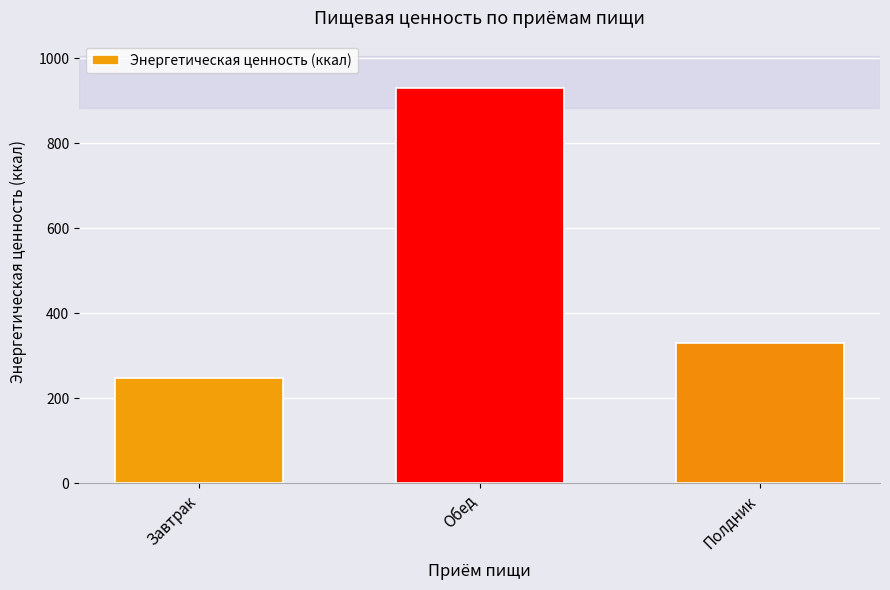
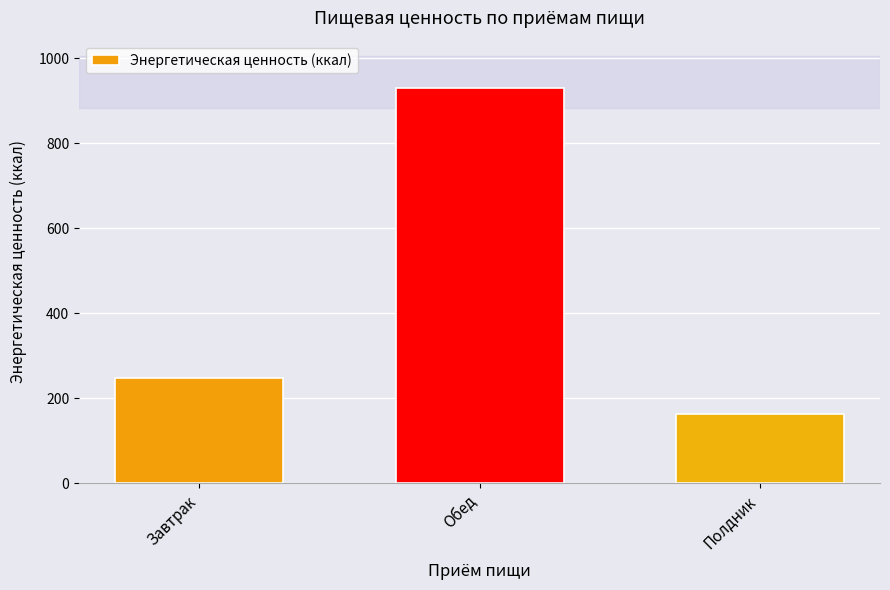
Полдник: 330 -> 160
